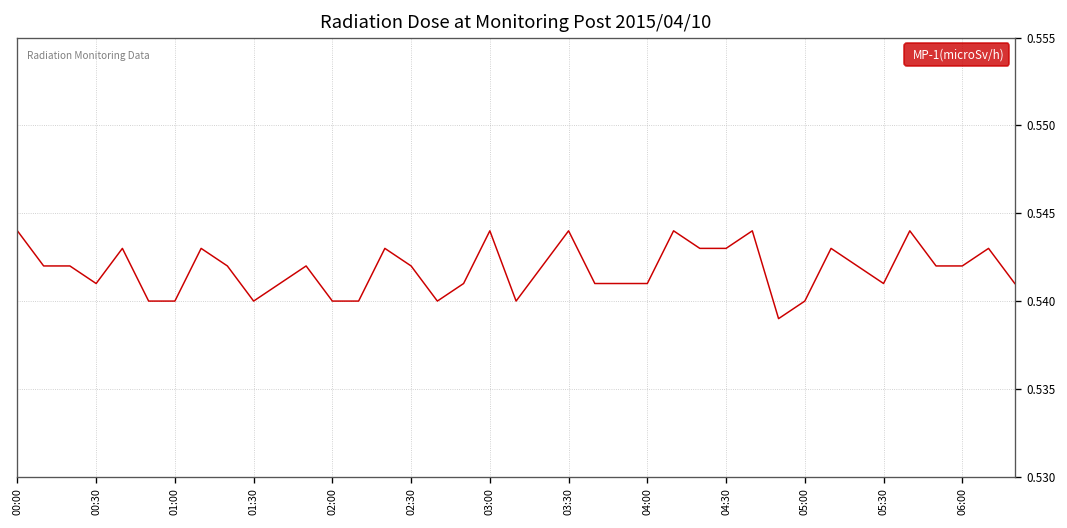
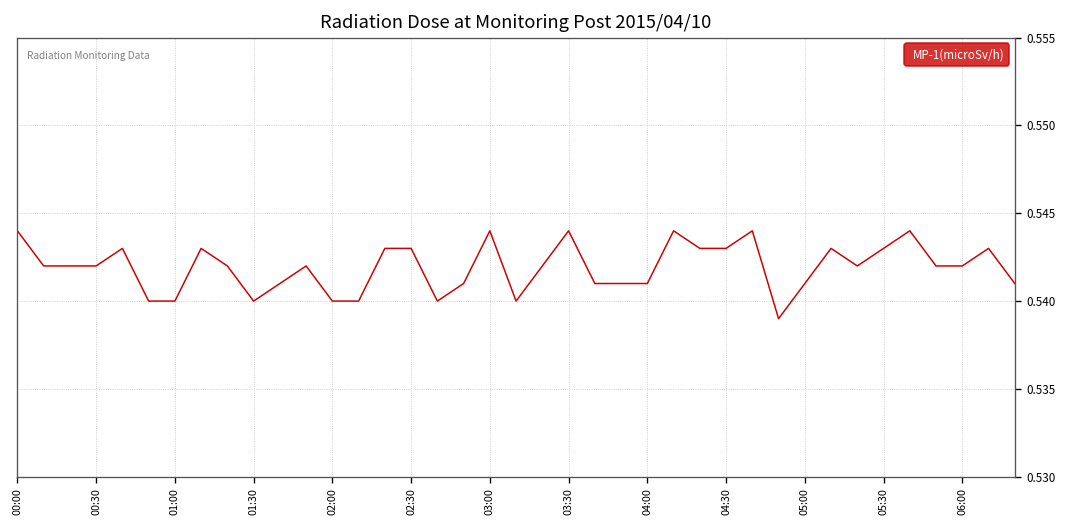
00:30: 0.541 -> 0.542
02:30: 0.542 -> 0.543
05:00: 0.540 -> 0.541
05:30: 0.541 -> 0.543
